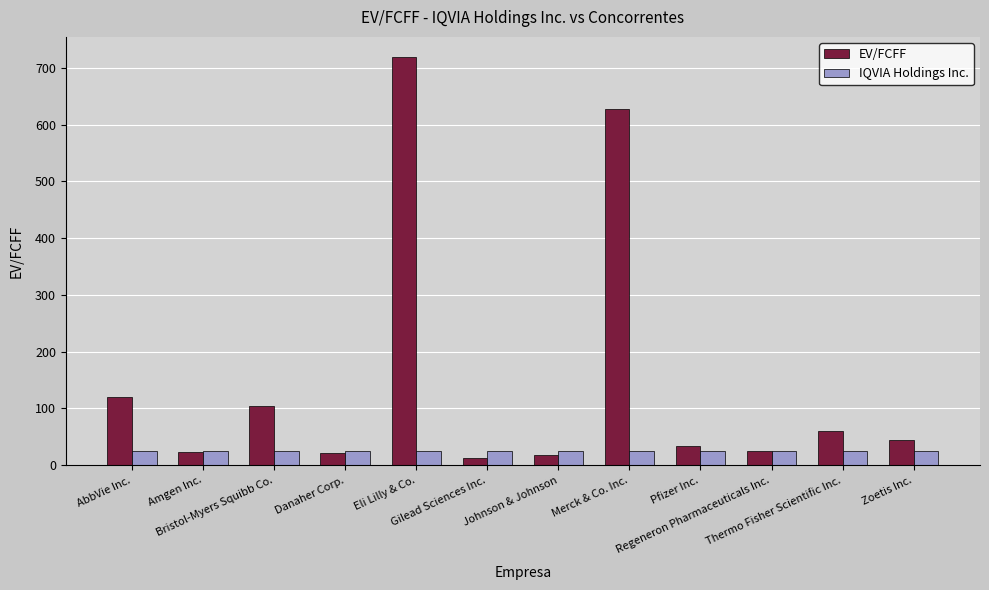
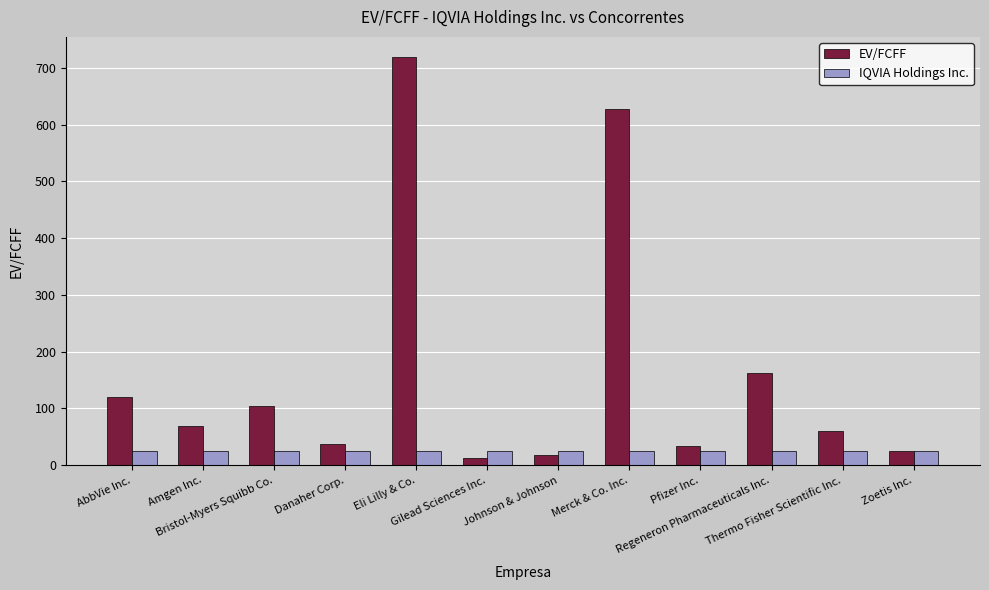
EV/FCFF, Amgen Inc.: 20 -> 70
EV/FCFF, Danaher Corp.: 20 -> 40
EV/FCFF, Regeneron Pharmaceuticals Inc.: 30 -> 160
EV/FCFF, Zoetis Inc.: 40 -> 20
